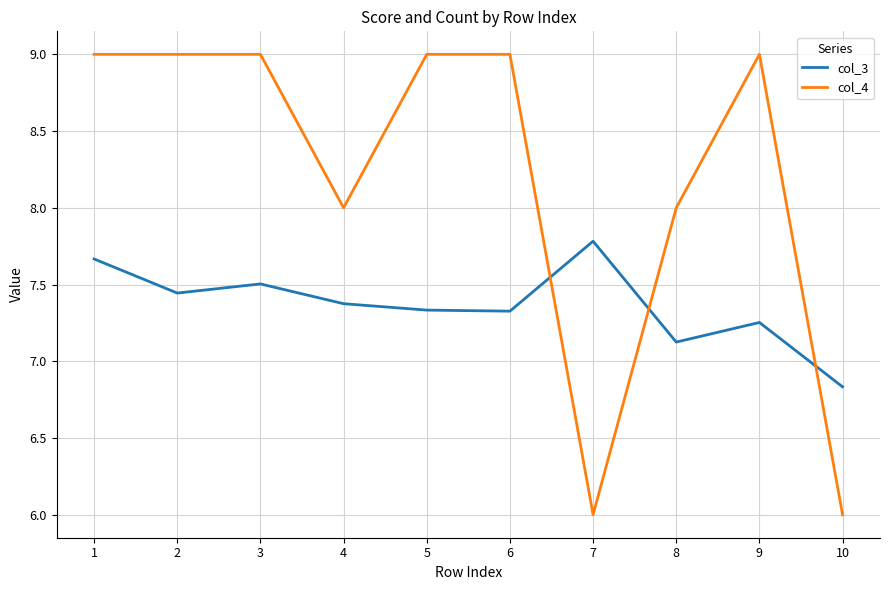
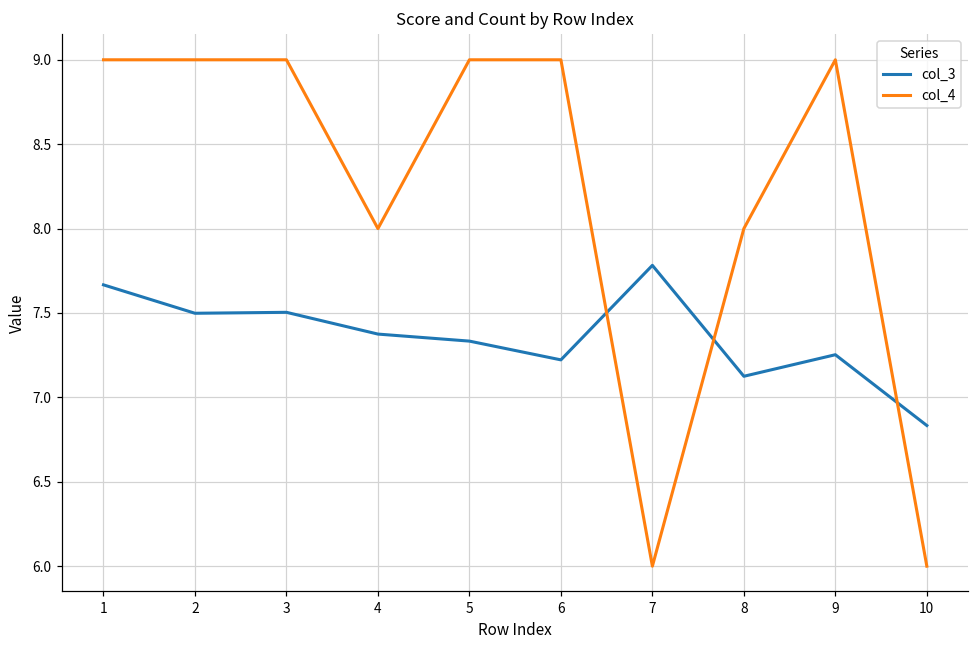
col_3, 2: 7.44 -> 7.50
col_3, 6: 7.33 -> 7.22
